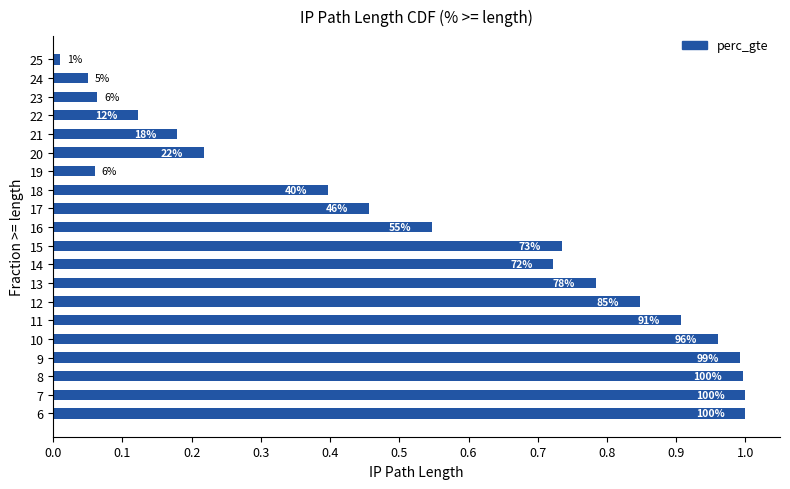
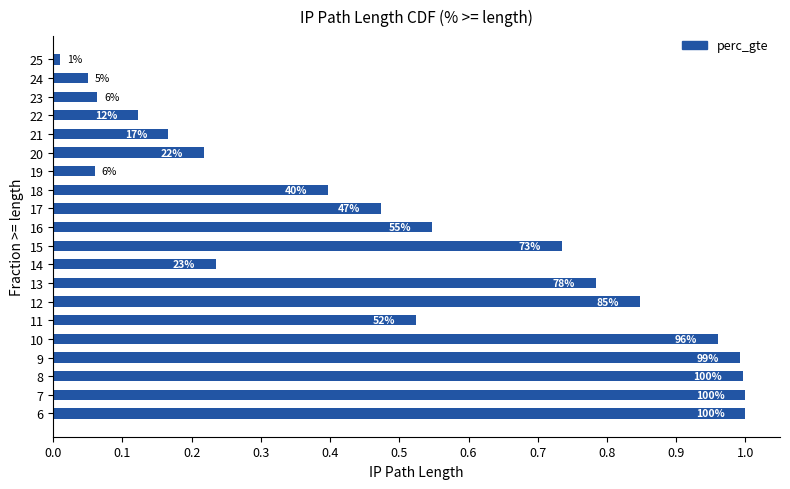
21: 18% -> 17%
17: 46% -> 47%
14: 72% -> 23%
11: 91% -> 52%
